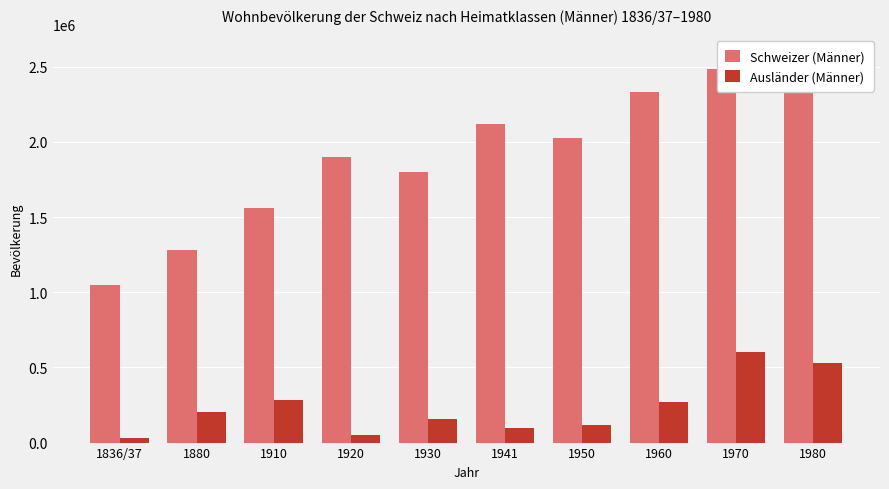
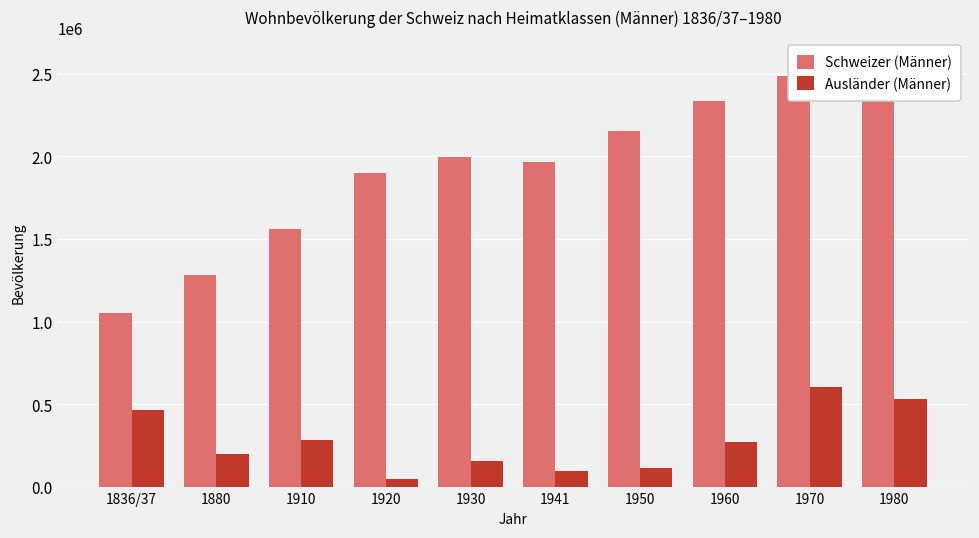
Ausländer (Männer), 1836/37: 30000 -> 460000
Schweizer (Männer), 1930: 1800000 -> 1990000
Schweizer (Männer), 1941: 2120000 -> 1960000
Schweizer (Männer), 1950: 2030000 -> 2160000
